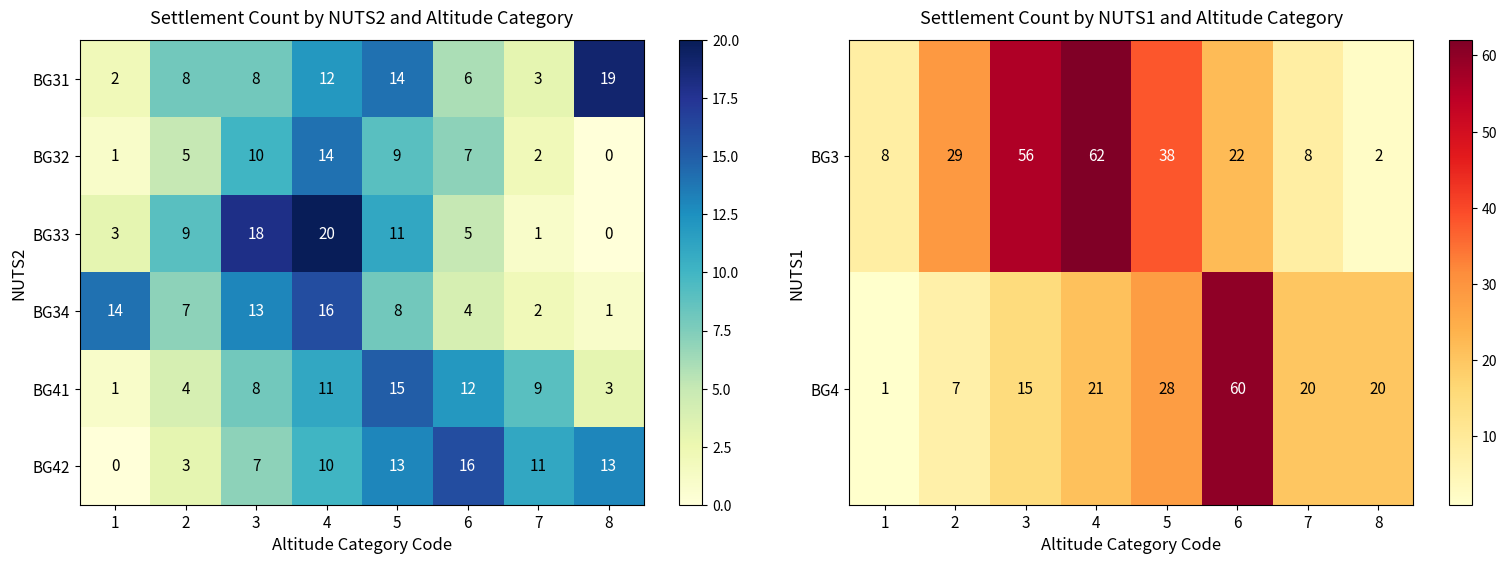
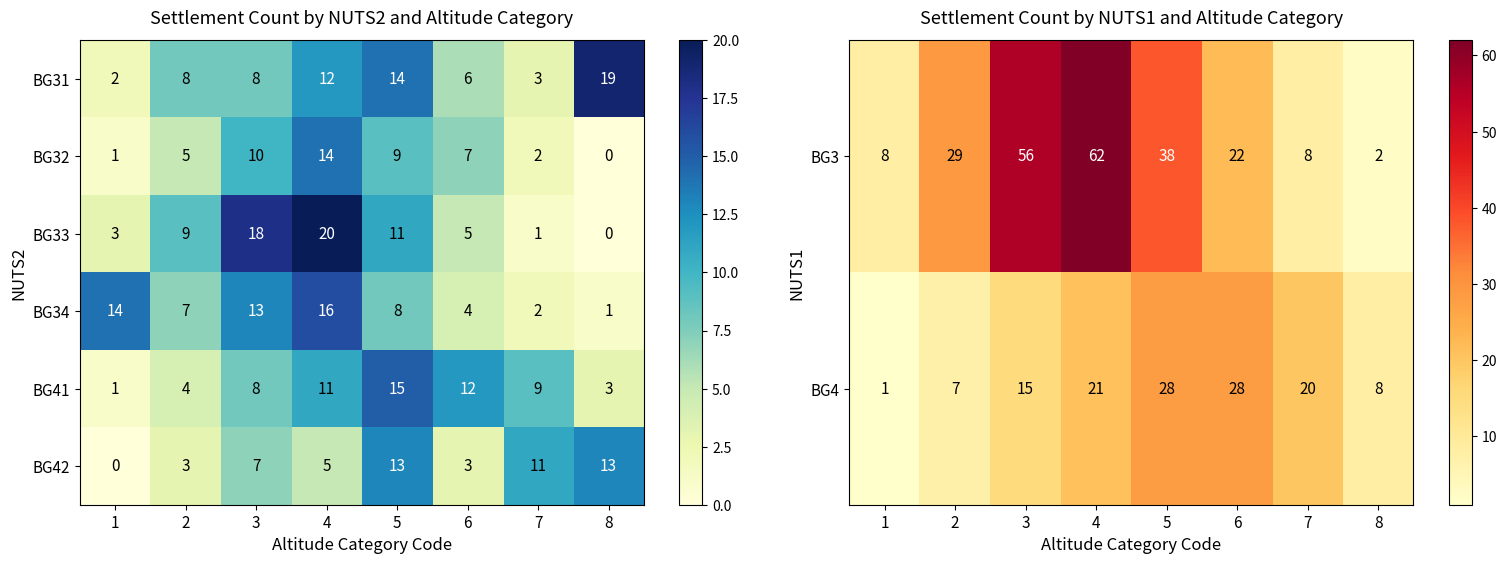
Settlement Count by NUTS2 and Altitude Category, BG42, 4: 10 -> 5
Settlement Count by NUTS2 and Altitude Category, BG42, 6: 16 -> 3
Settlement Count by NUTS1 and Altitude Category, BG4, 6: 60 -> 28
Settlement Count by NUTS1 and Altitude Category, BG4, 8: 20 -> 8
